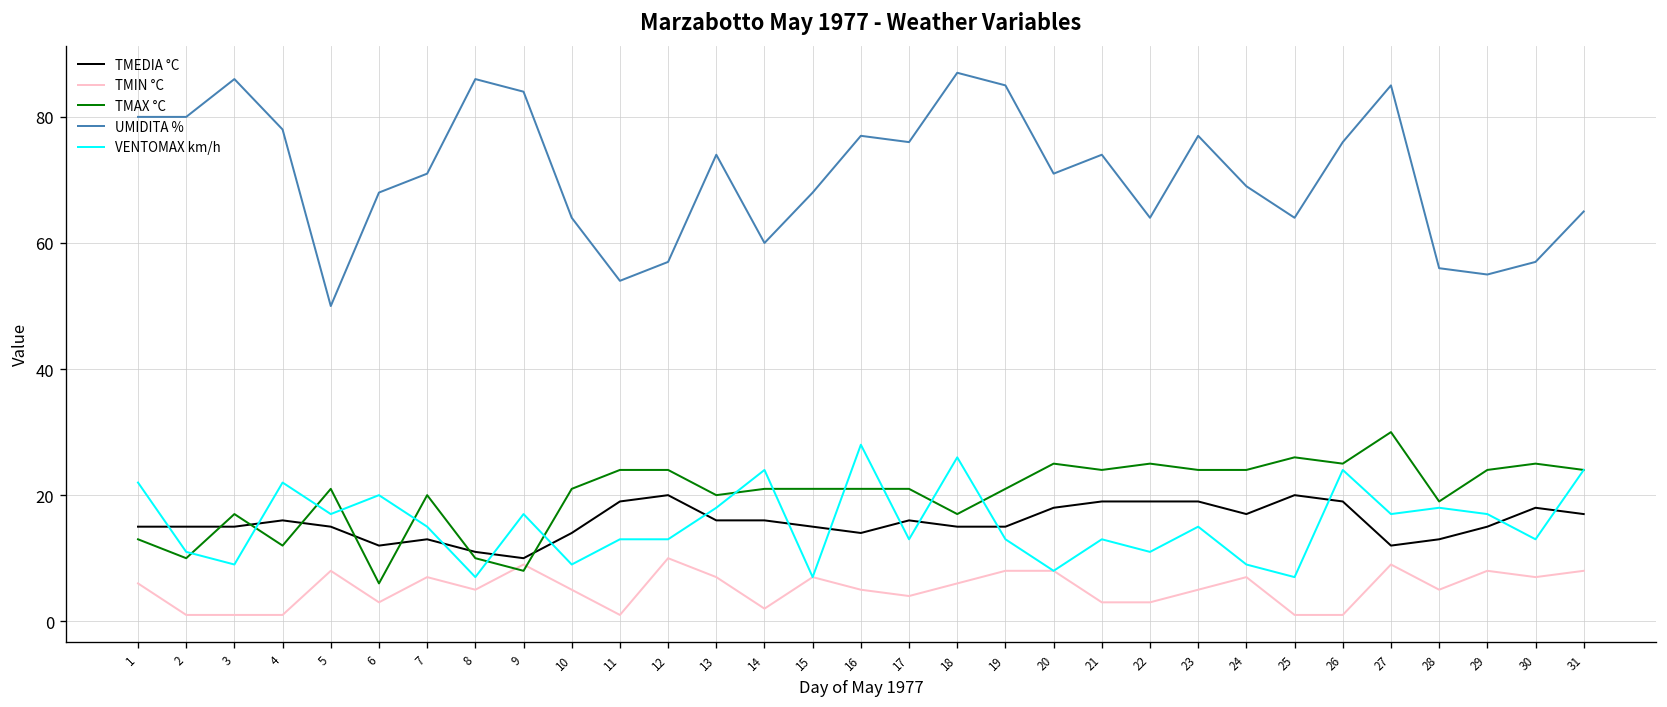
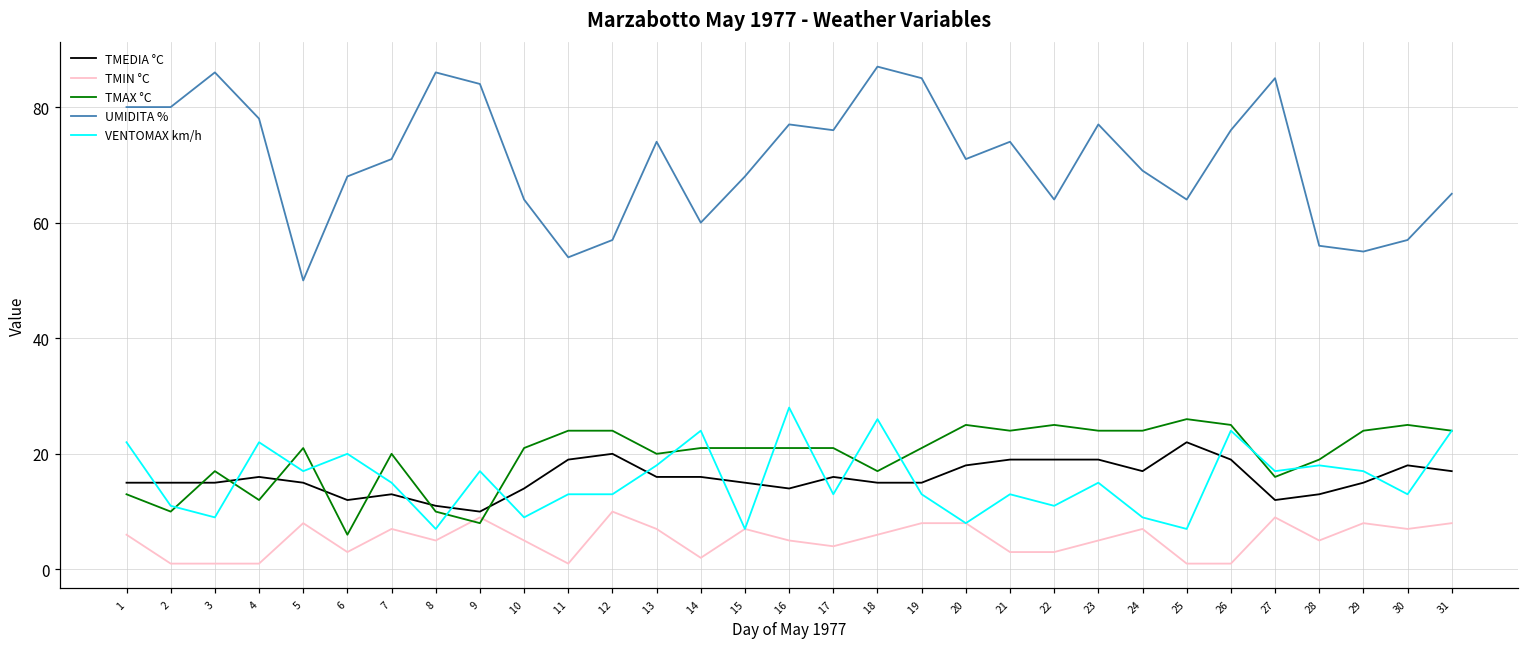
TMEDIA °C, 25: 20 -> 22
TMAX °C, 27: 30 -> 16
